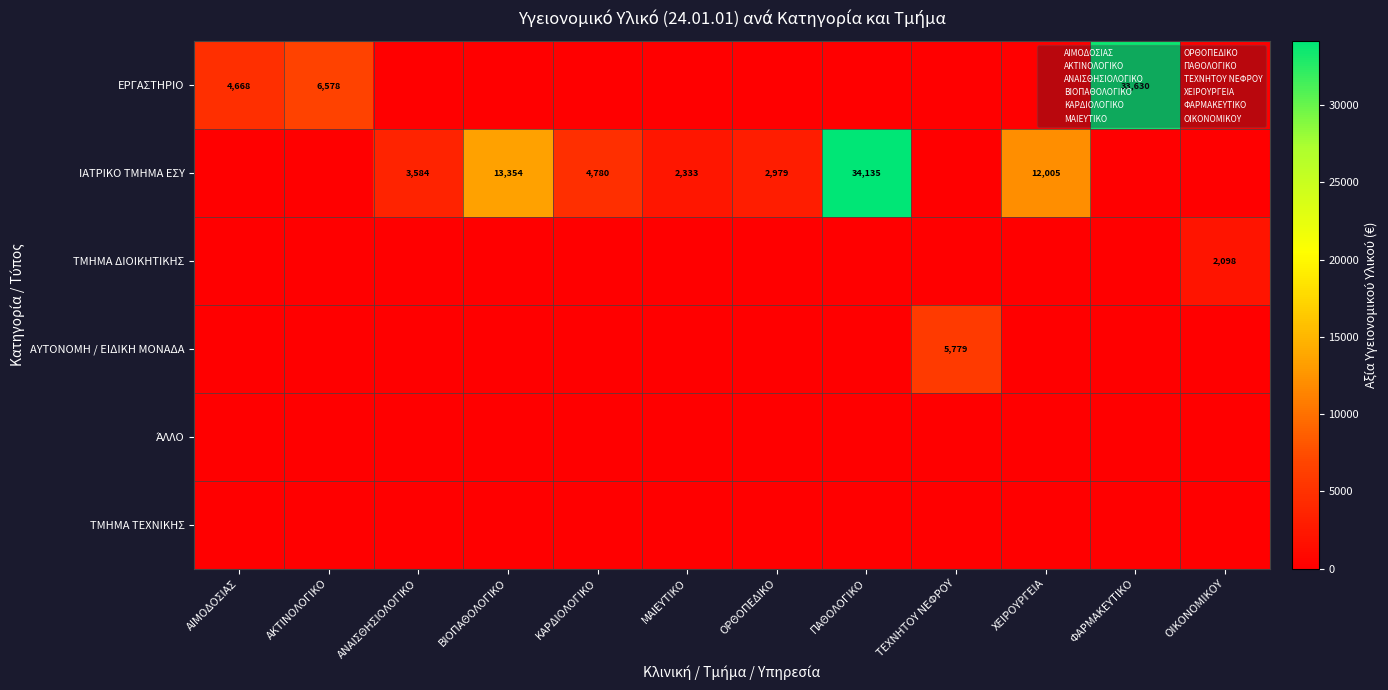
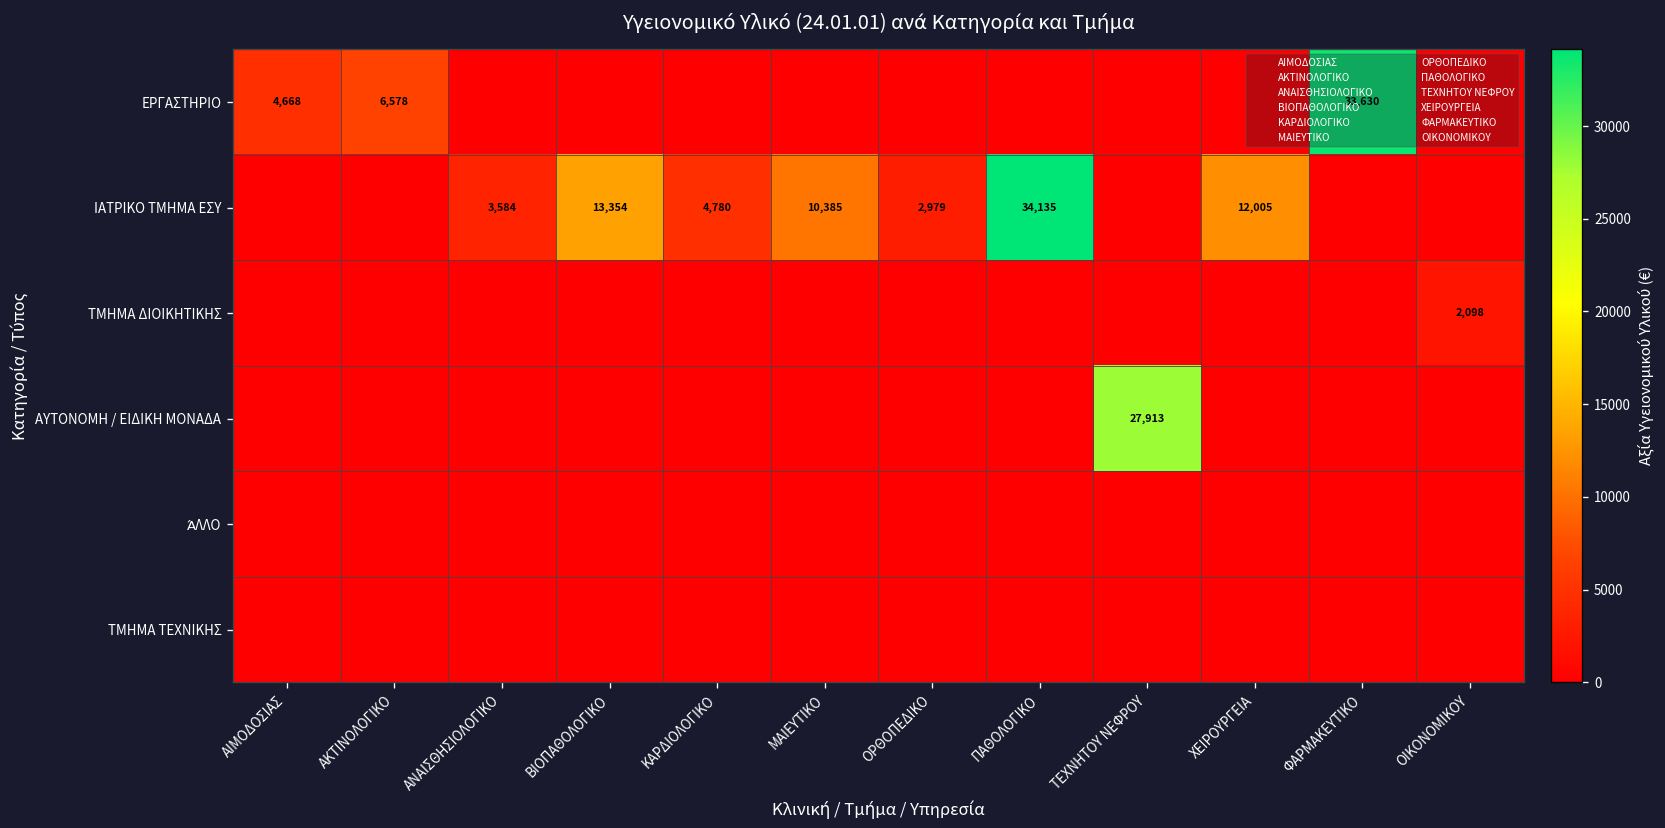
ΙΑΤΡΙΚΟ ΤΜΗΜΑ ΕΣΥ, ΜΑΙΕΥΤΙΚΟ: 2,333 -> 10,385
ΑΥΤΟΝΟΜΗ / ΕΙΔΙΚΗ ΜΟΝΑΔΑ, ΤΕΧΝΗΤΟΥ ΝΕΦΡΟΥ: 5,779 -> 27,913
